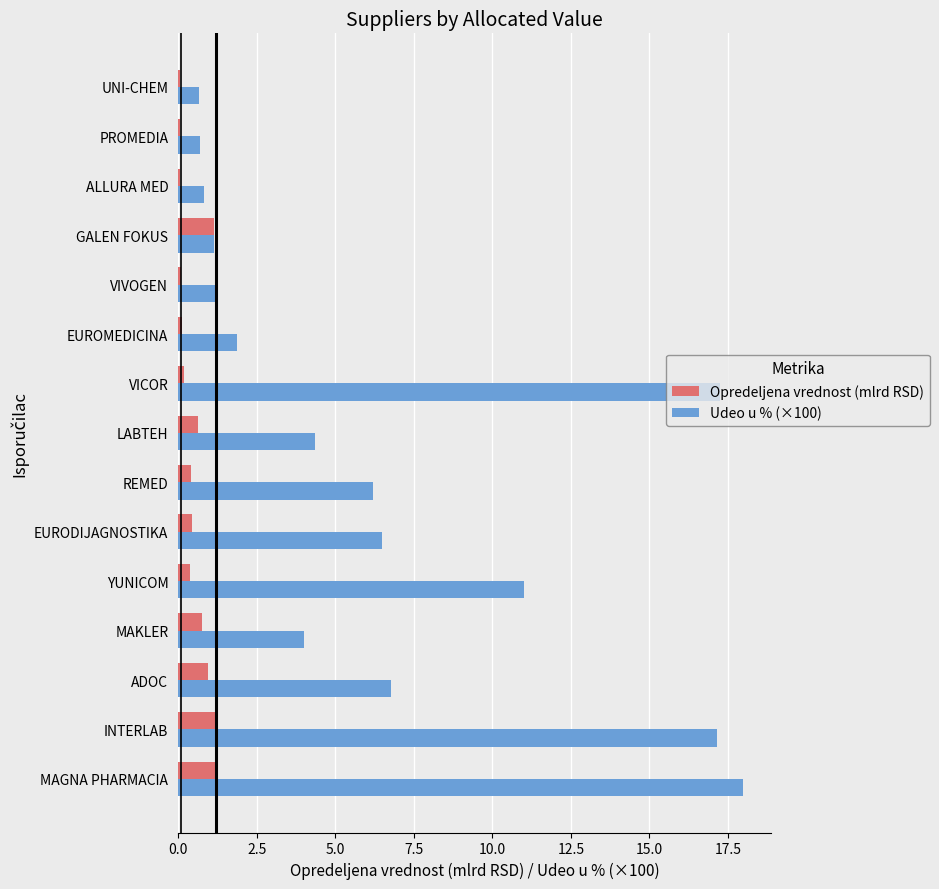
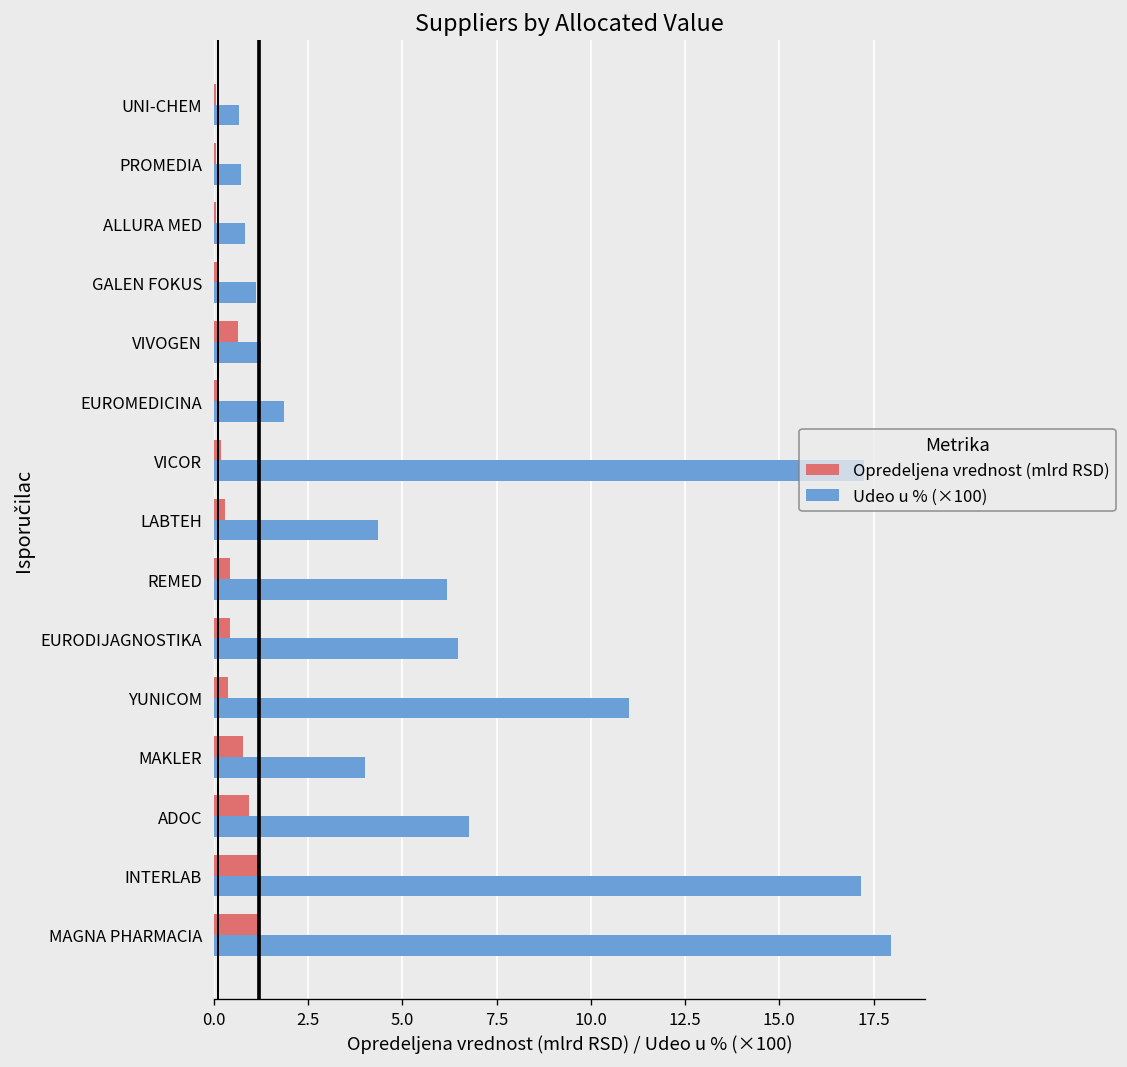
Opredeljena vrednost (mlrd RSD), GALEN FOKUS: 1.1 -> 0.1
Opredeljena vrednost (mlrd RSD), VIVOGEN: 0.1 -> 0.7
Opredeljena vrednost (mlrd RSD), LABTEH: 0.6 -> 0.3
